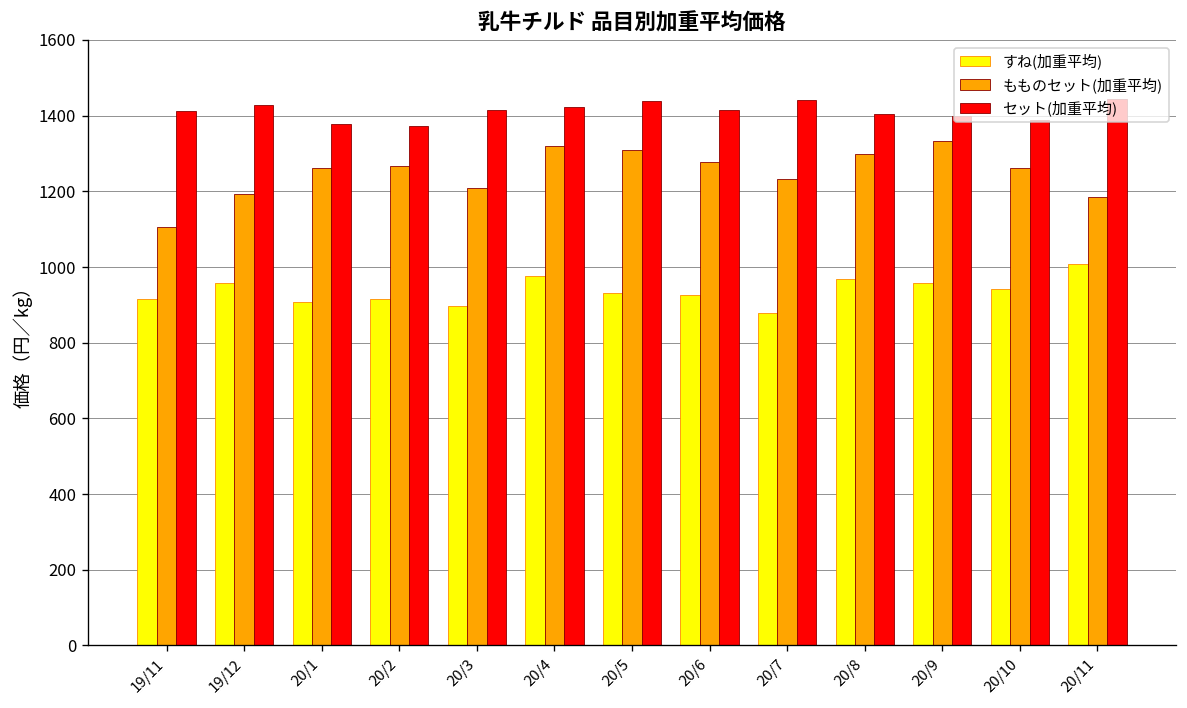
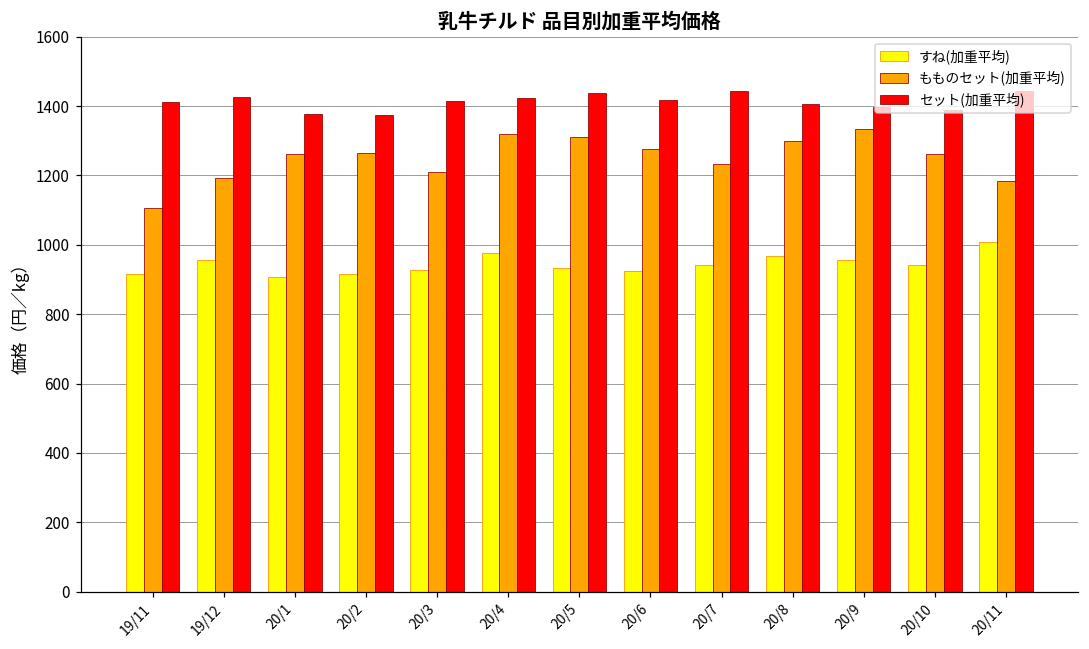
すね(加重平均), 20/3: 900 -> 930
すね(加重平均), 20/7: 880 -> 940
